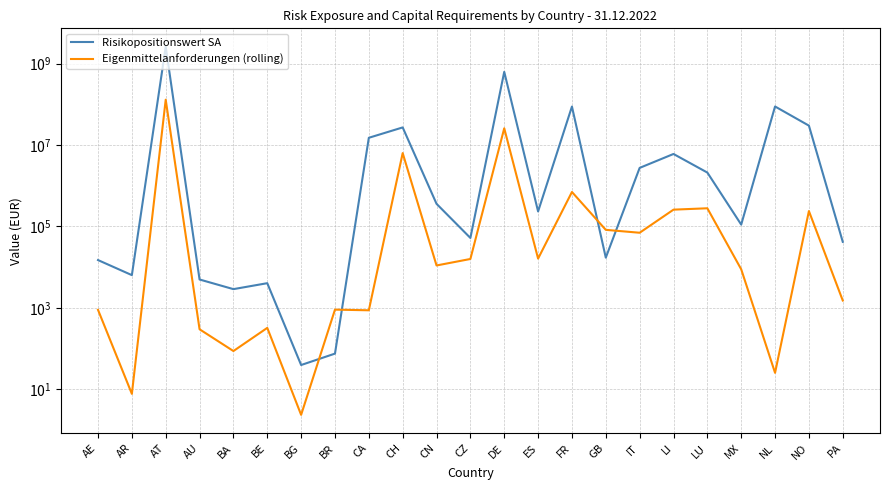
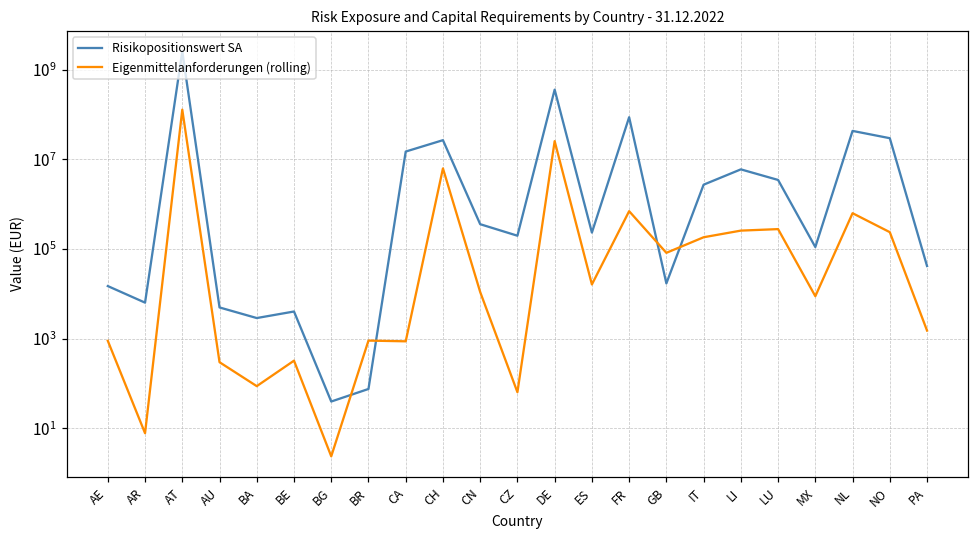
Risikopositionswert SA, CZ: 50000 -> 200000
Eigenmittelanforderungen (rolling), CZ: 16000 -> 60
Risikopositionswert SA, DE: 600000000 -> 400000000
Eigenmittelanforderungen (rolling), IT: 70000 -> 200000
Risikopositionswert SA, LU: 2000000 -> 3000000
Risikopositionswert SA, NL: 90000000 -> 40000000
Eigenmittelanforderungen (rolling), NL: 30 -> 600000
